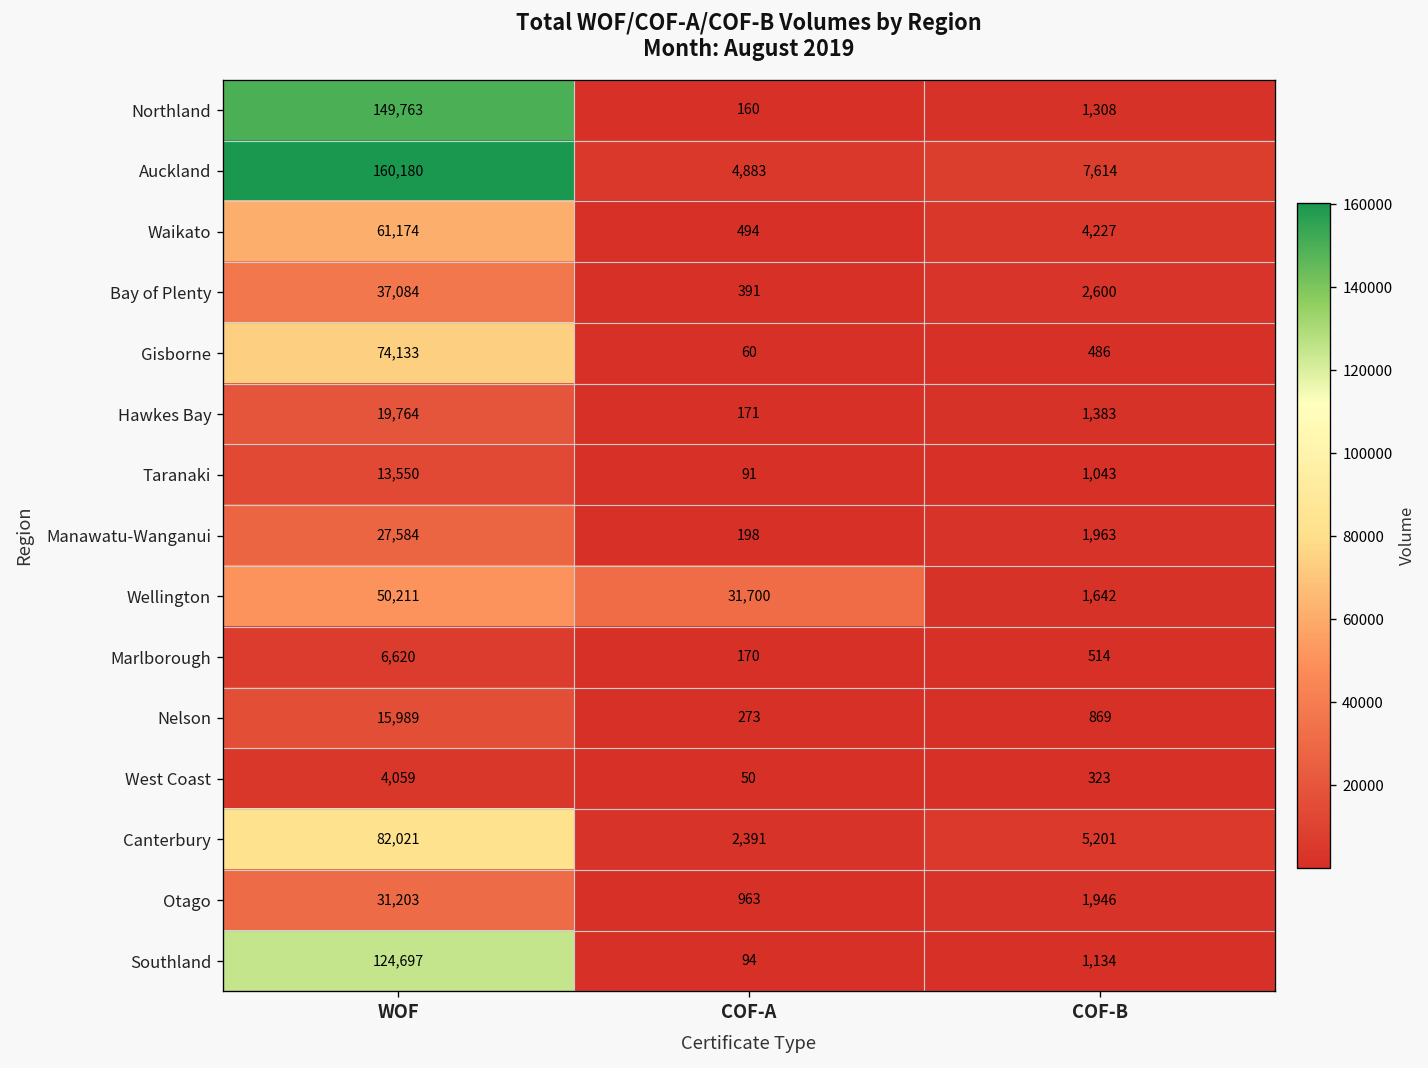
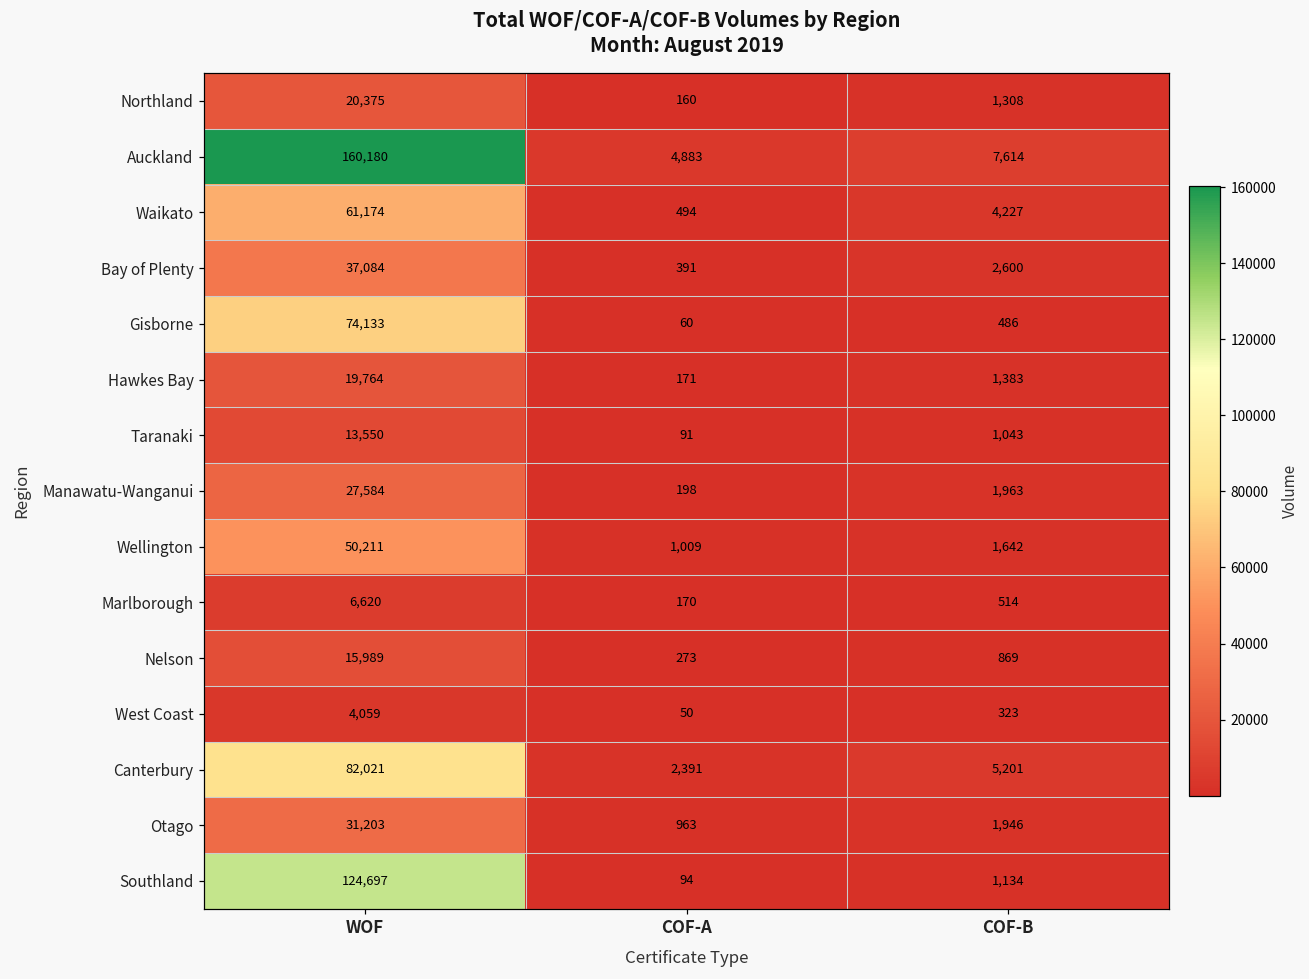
Northland, WOF: 149,763 -> 20,375
Wellington, COF-A: 31,700 -> 1,009
